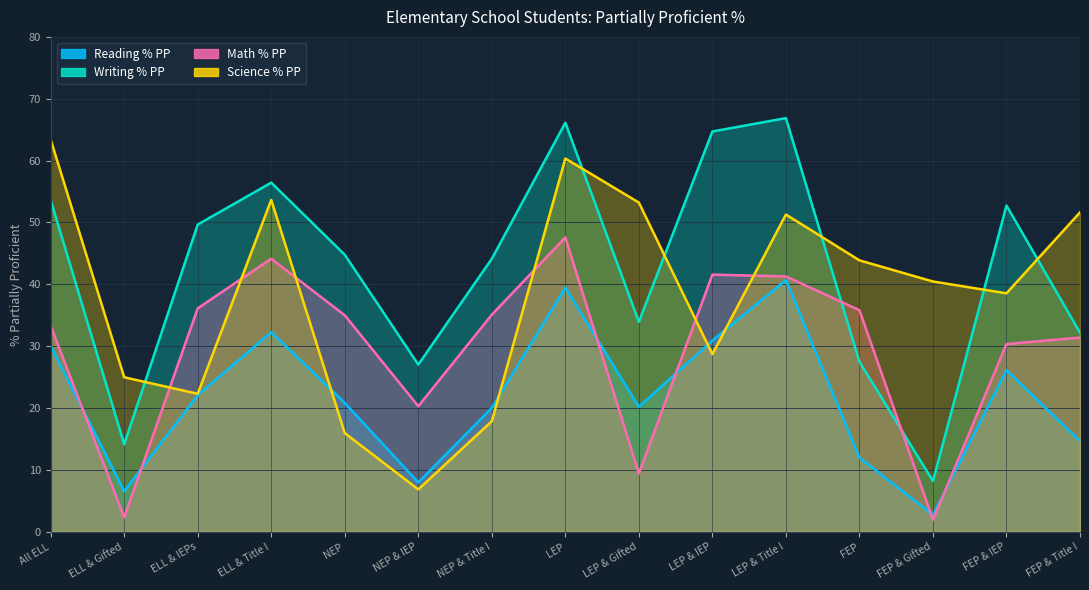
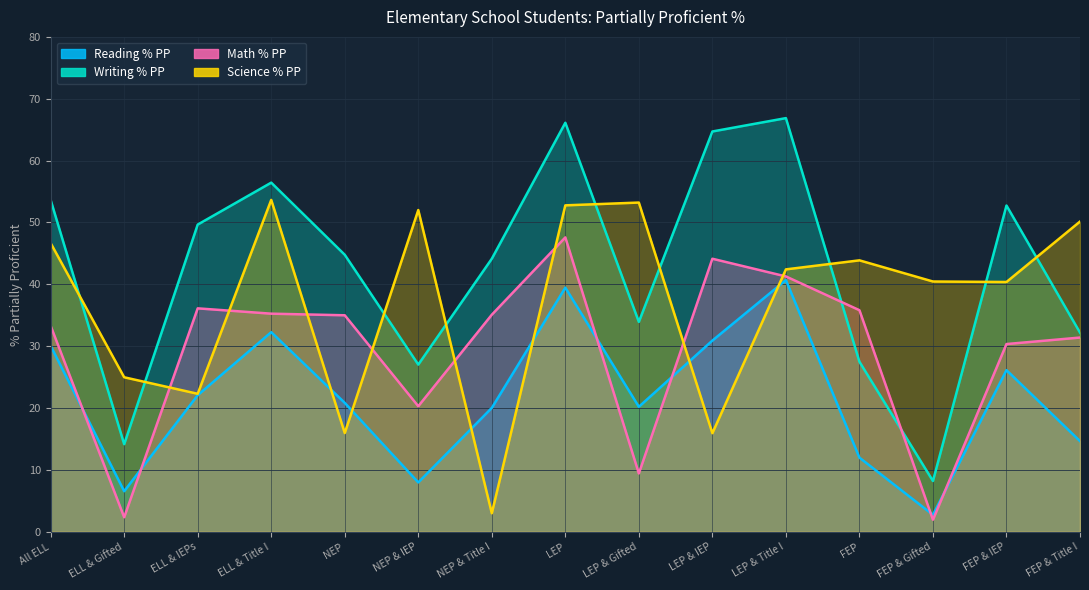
Science % PP, All ELL: 63 -> 47
Math % PP, ELL & Title I: 44 -> 35
Science % PP, NEP & IEP: 7 -> 52
Science % PP, NEP & Title I: 18 -> 3
Science % PP, LEP: 60 -> 53
Math % PP, LEP & IEP: 42 -> 44
Science % PP, LEP & IEP: 29 -> 16
Science % PP, LEP & Title I: 51 -> 42
Science % PP, FEP & IEP: 39 -> 40
Science % PP, FEP & Title I: 52 -> 50
